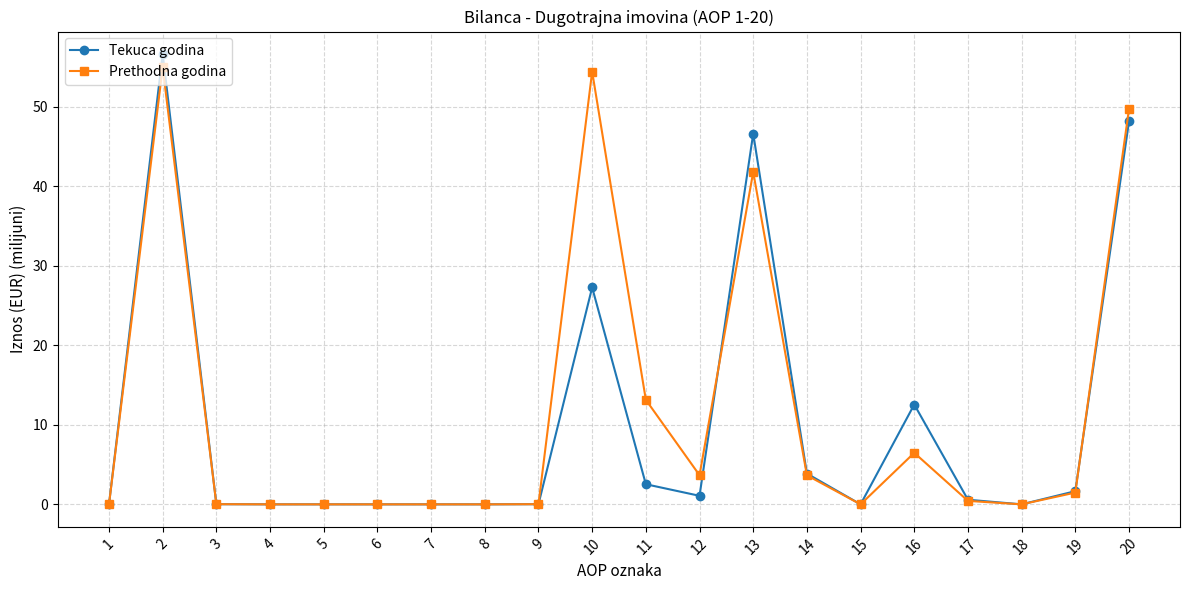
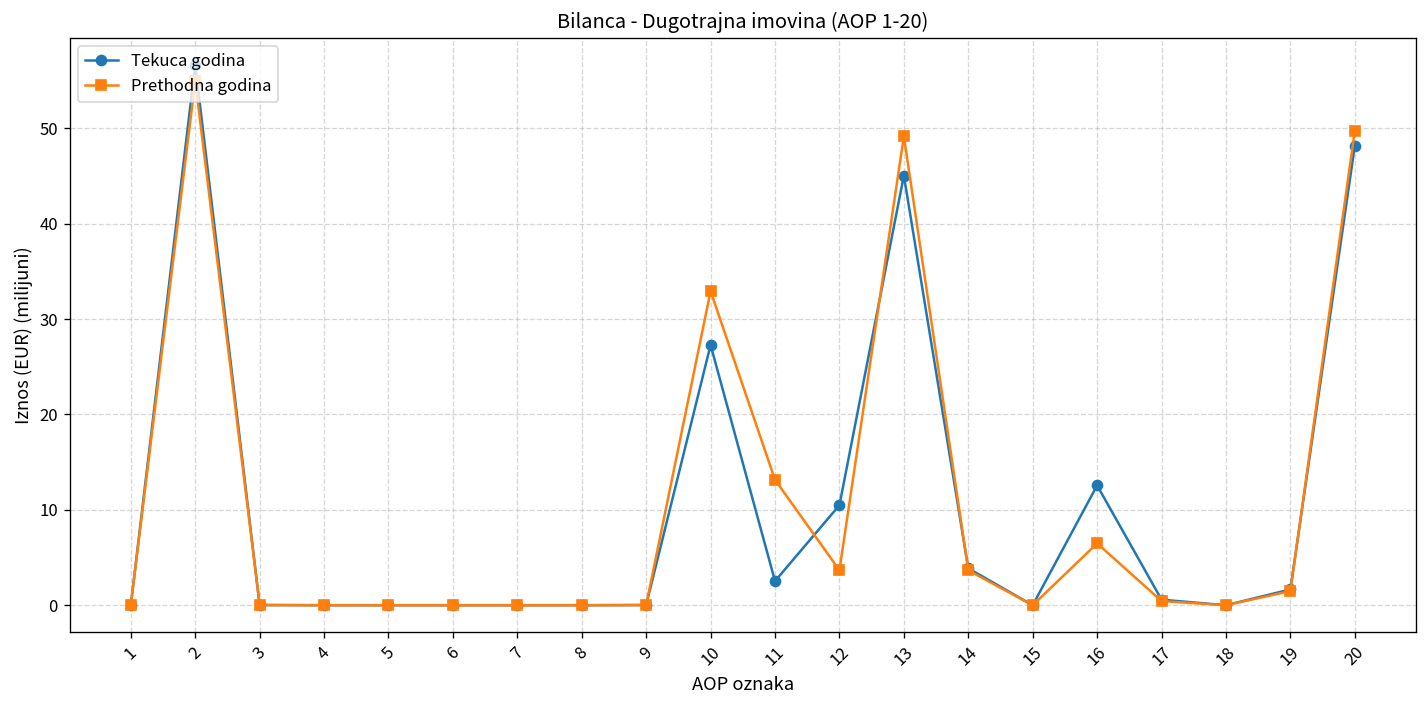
Prethodna godina, 10: 54 -> 33
Tekuca godina, 12: 1 -> 10
Tekuca godina, 13: 47 -> 45
Prethodna godina, 13: 42 -> 49
